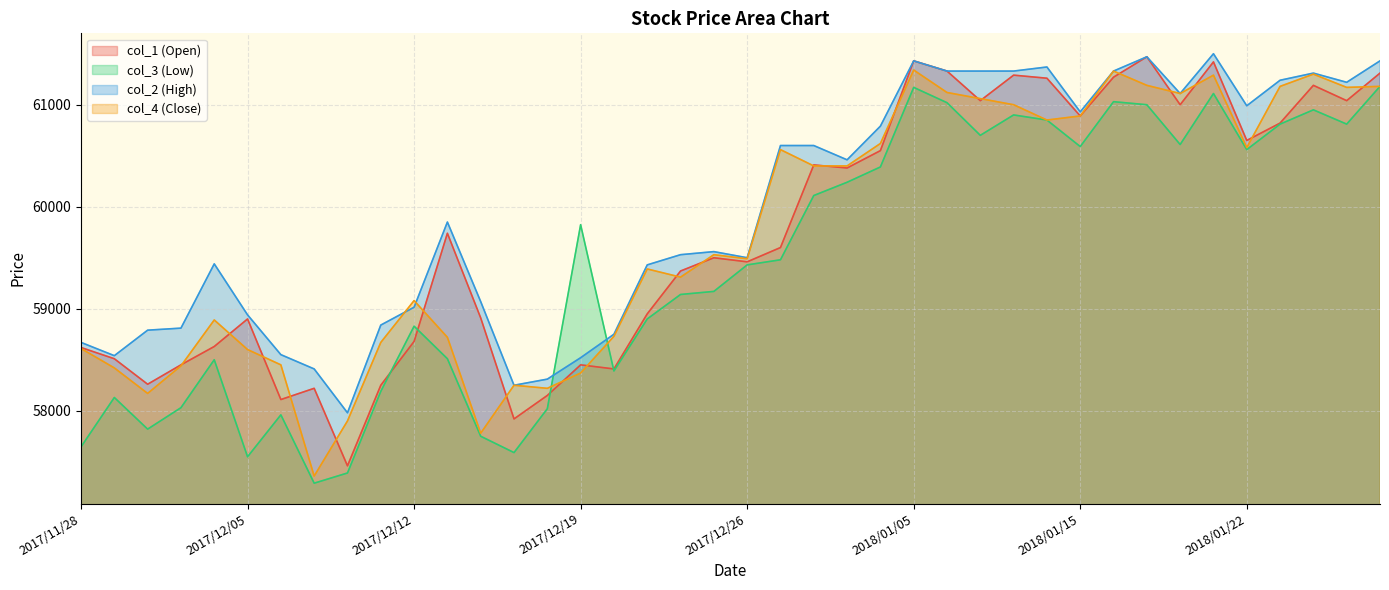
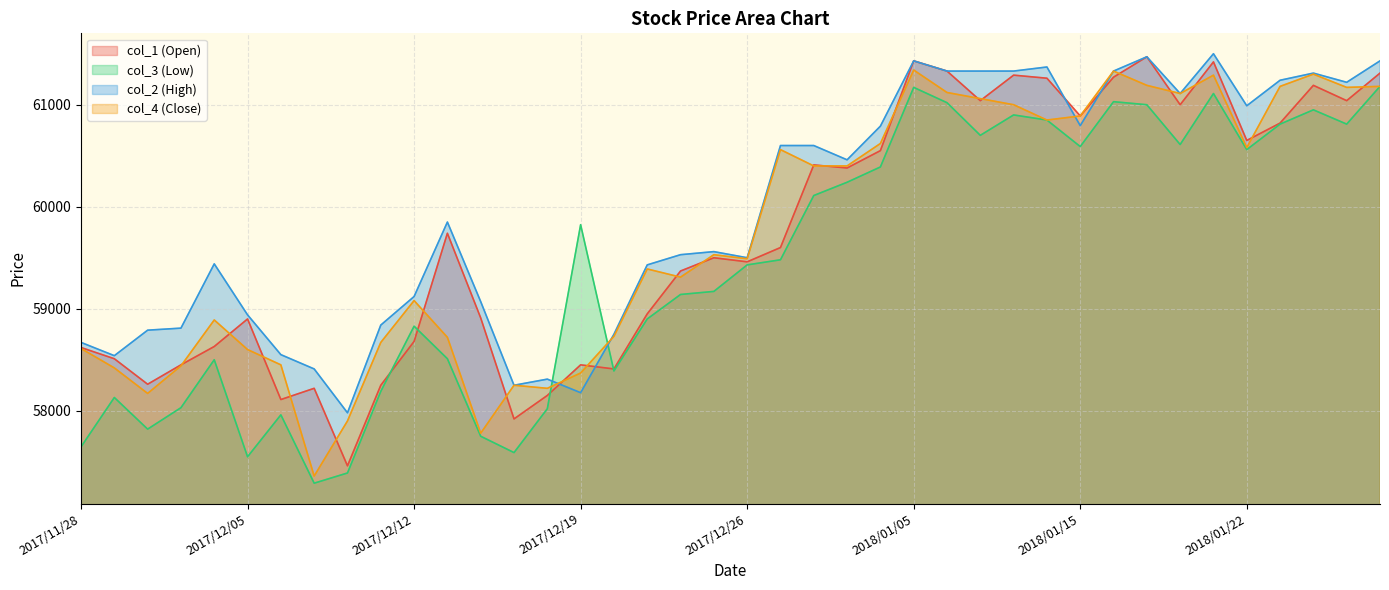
col_2 (High), 2017/12/12: 59020 -> 59120
col_2 (High), 2017/12/19: 58520 -> 58180
col_2 (High), 2018/01/15: 60930 -> 60800
